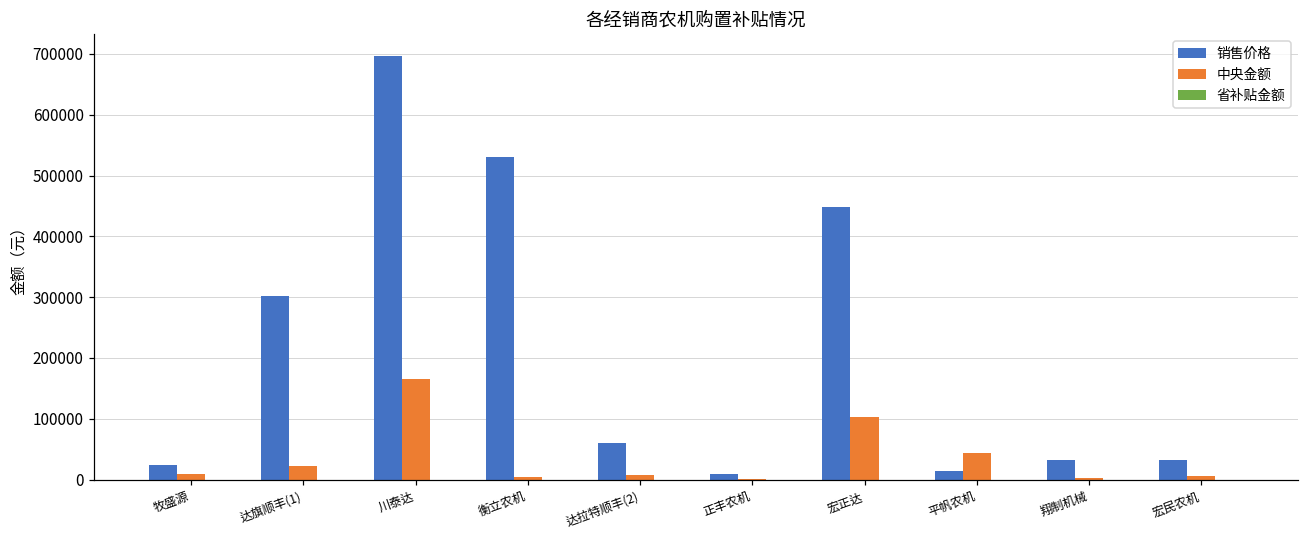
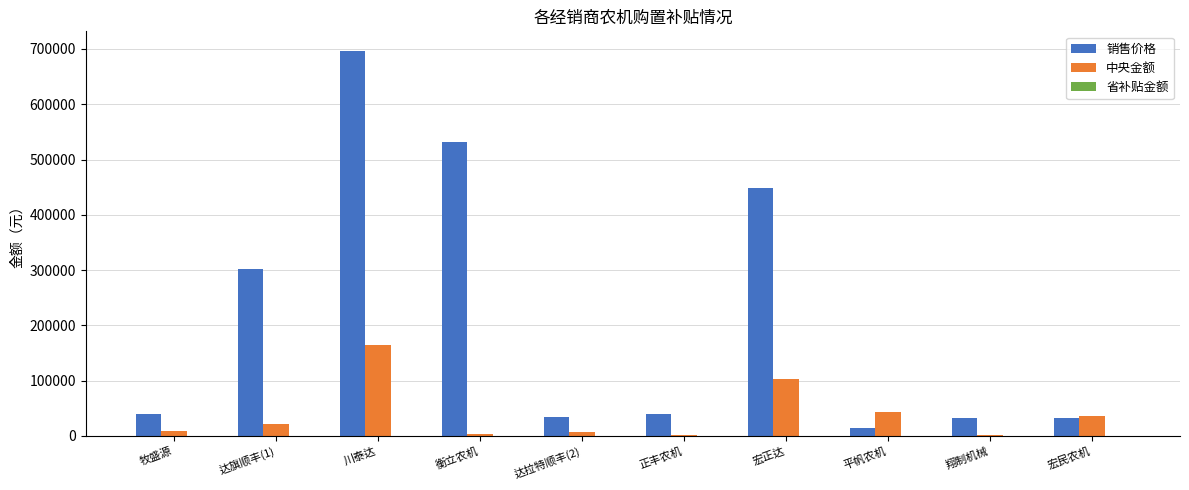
销售价格, 牧盛源: 20000 -> 40000
销售价格, 达拉特顺丰(2): 60000 -> 30000
销售价格, 正丰农机: 10000 -> 40000
中央金额, 宏民农机: 10000 -> 40000
